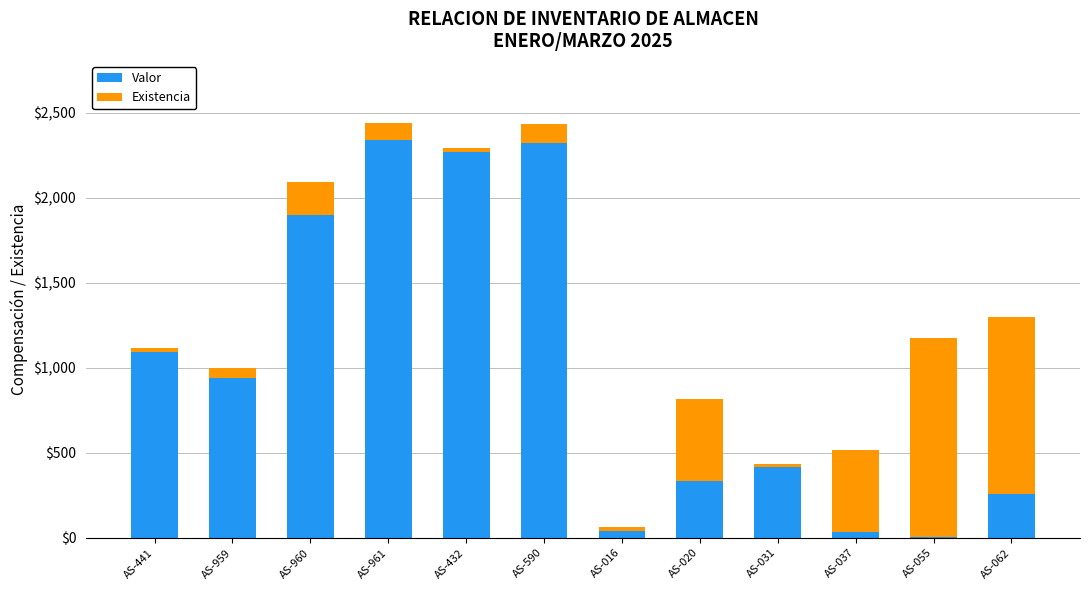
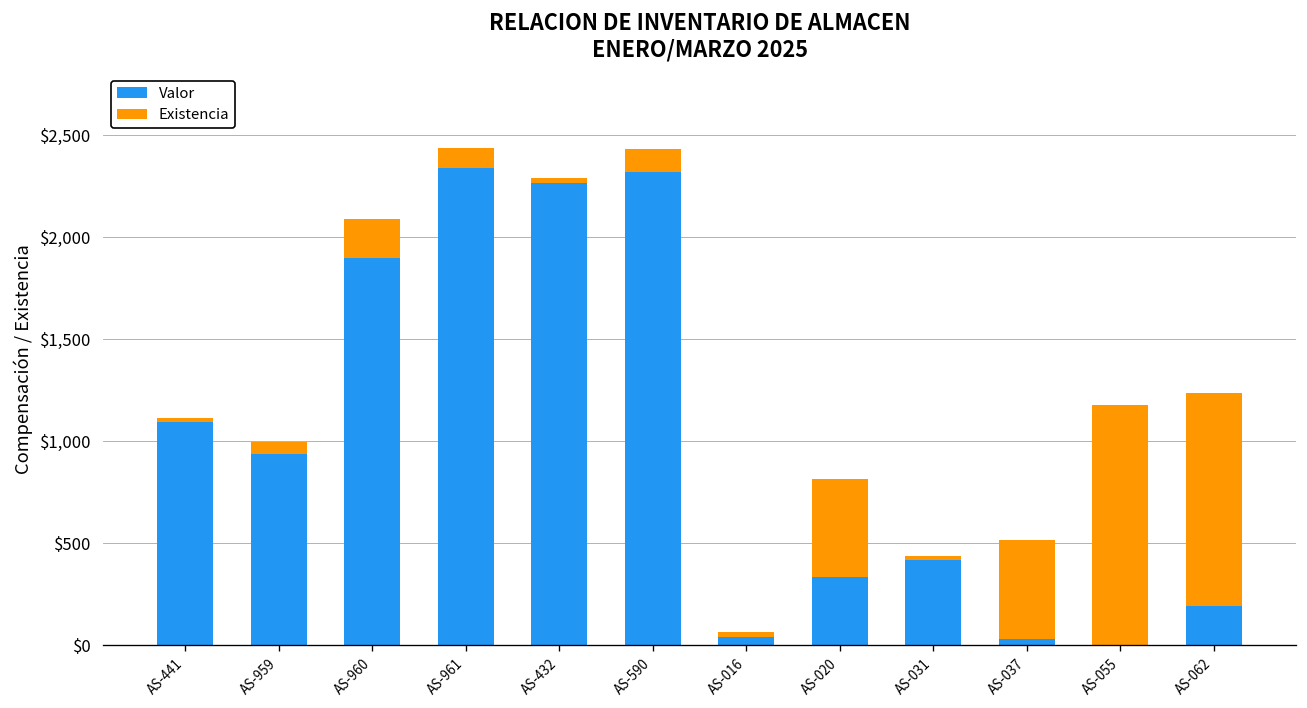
Valor, AS-062: $260 -> $190
